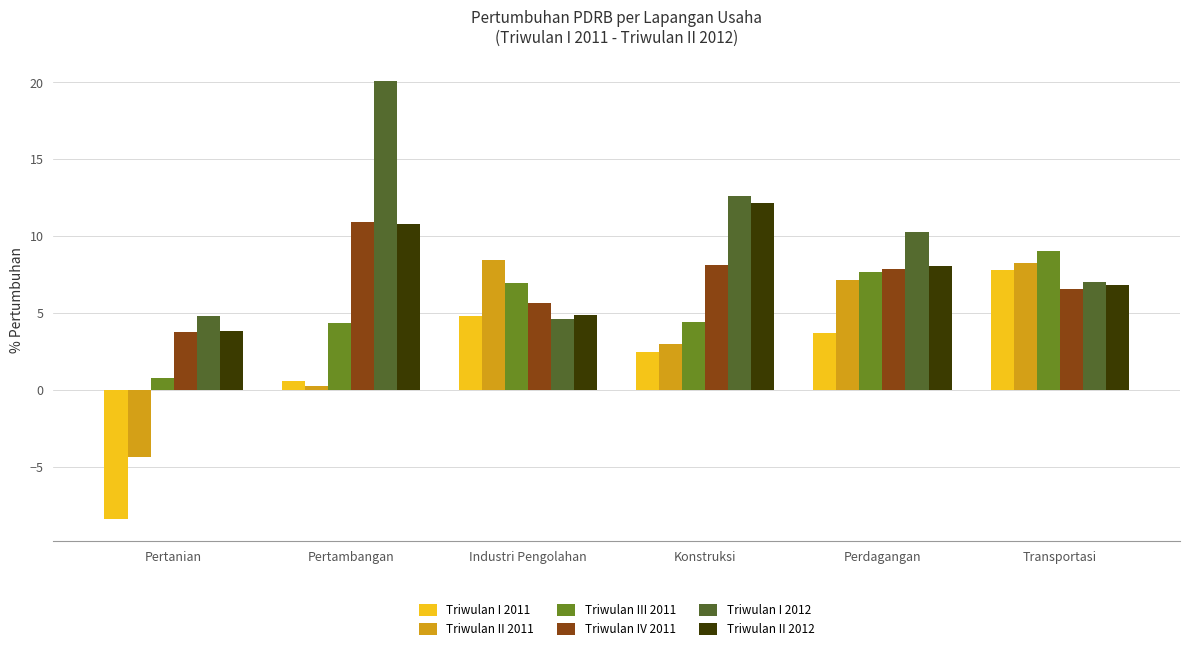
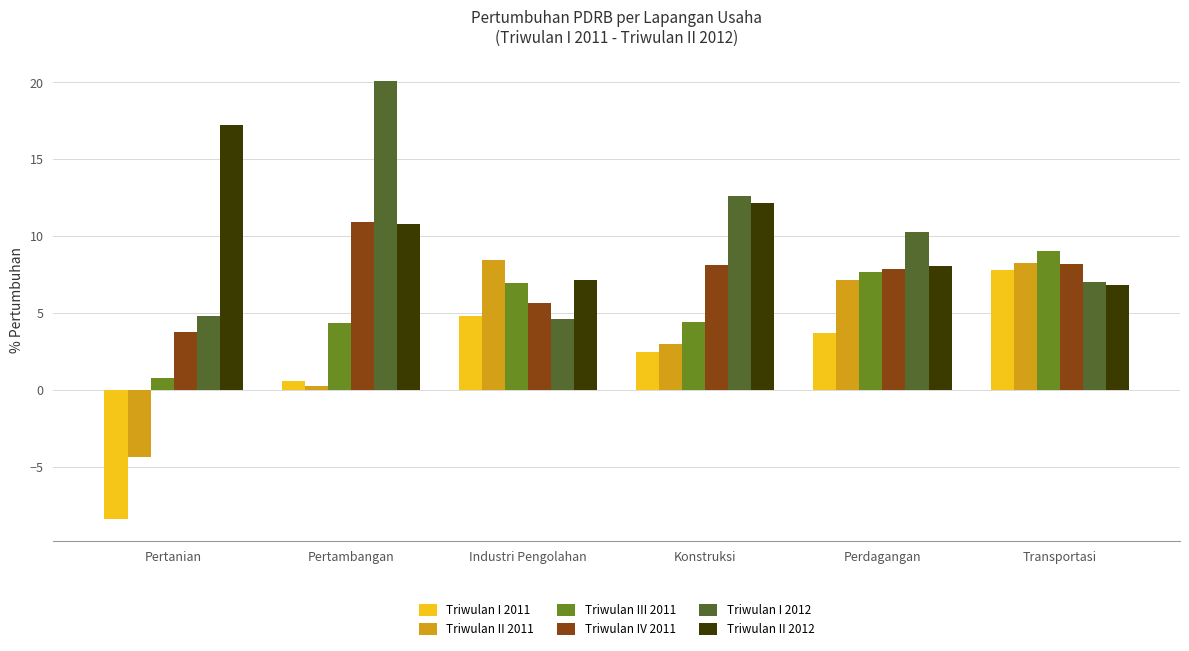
Triwulan II 2012, Pertanian: 3.9 -> 17.3
Triwulan II 2012, Industri Pengolahan: 4.9 -> 7.1
Triwulan IV 2011, Transportasi: 6.6 -> 8.2
